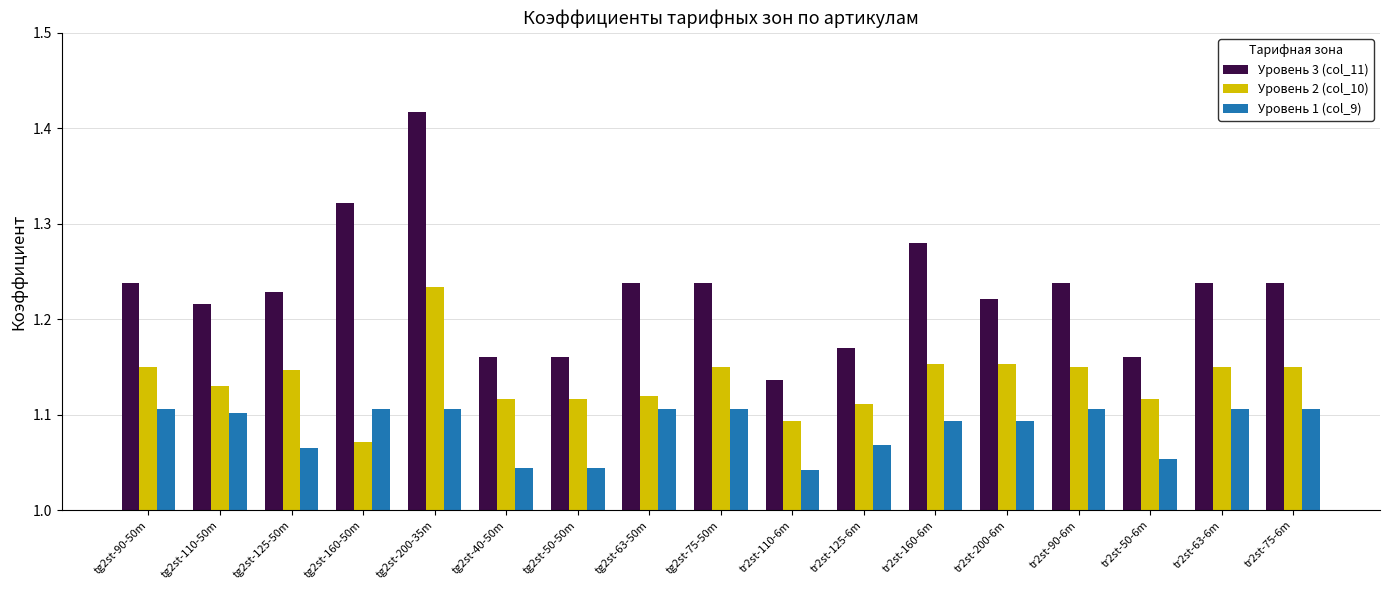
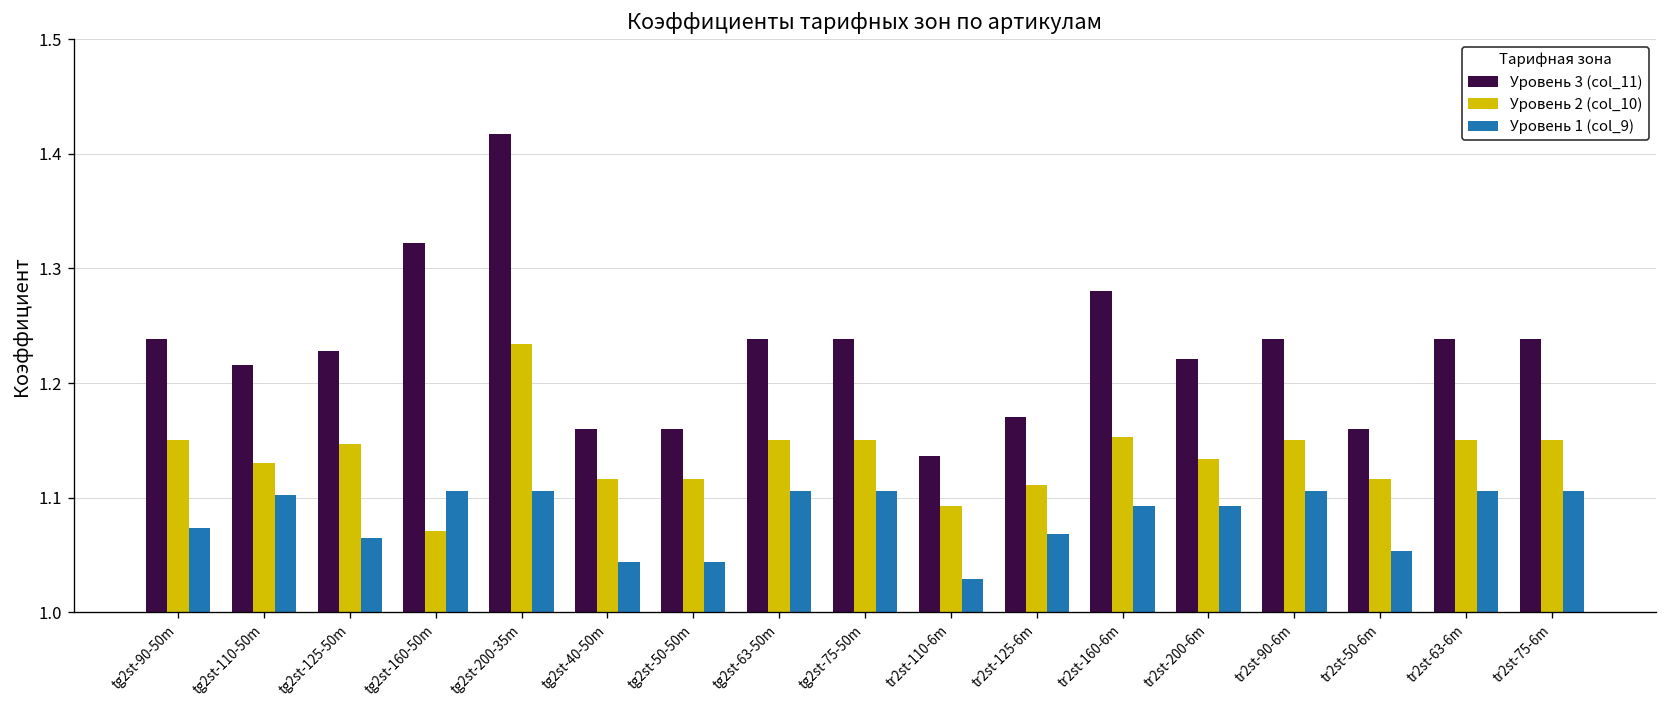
Уровень 1 (col_9), tg2st-90-50m: 1.11 -> 1.07
Уровень 2 (col_10), tg2st-63-50m: 1.12 -> 1.15
Уровень 1 (col_9), tr2st-110-6m: 1.04 -> 1.03
Уровень 2 (col_10), tr2st-200-6m: 1.15 -> 1.13
